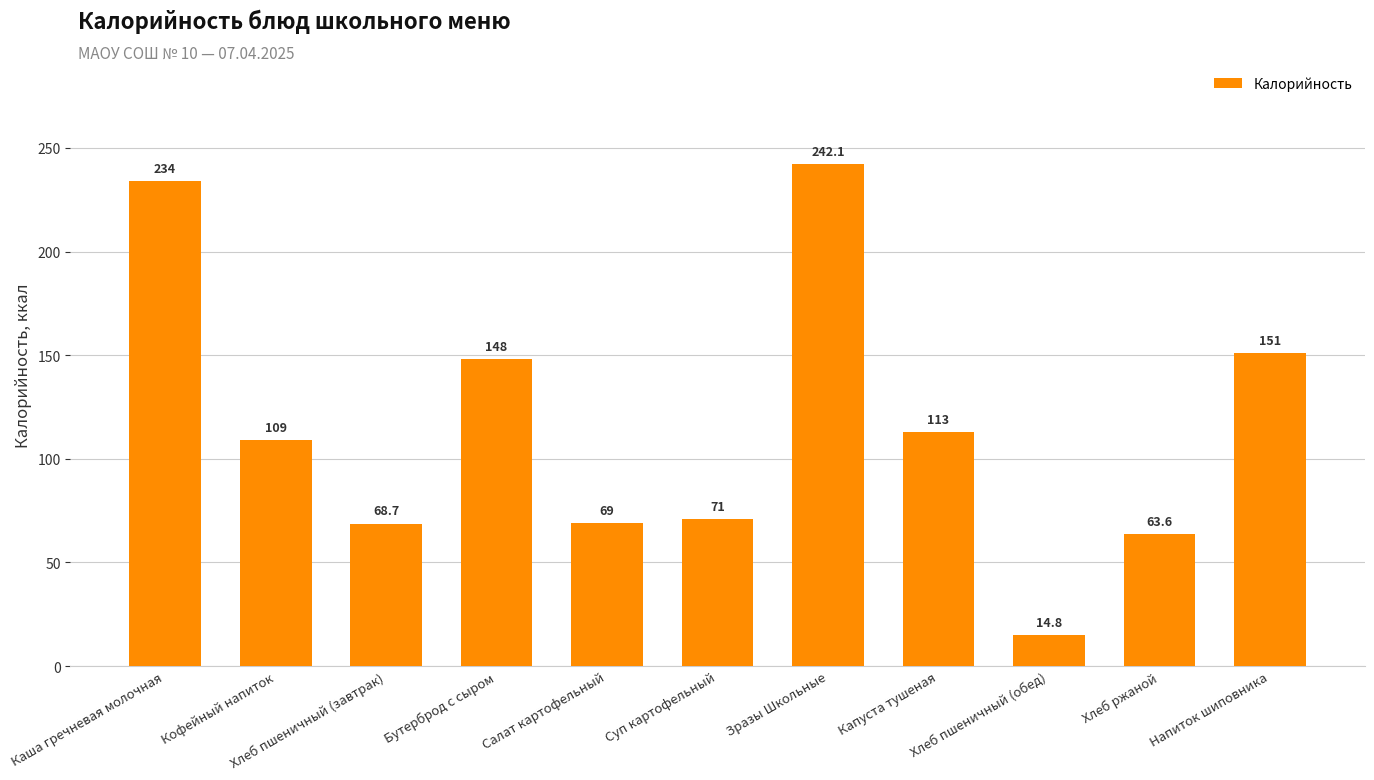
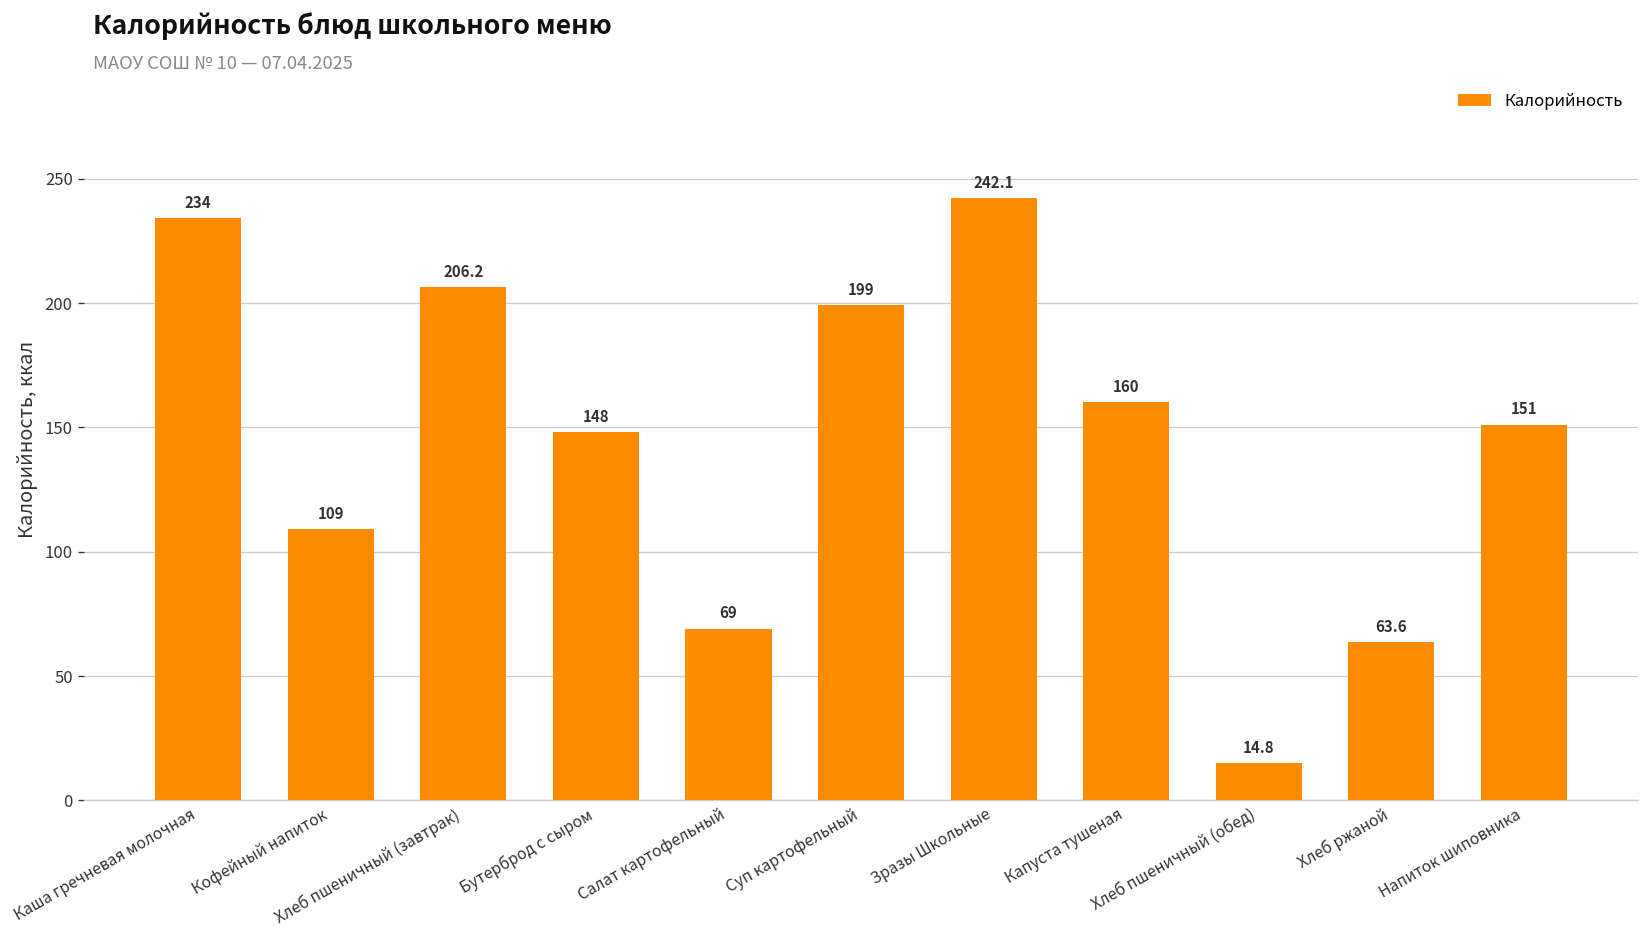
Хлеб пшеничный (завтрак): 68.7 -> 206.2
Суп картофельный: 71 -> 199
Капуста тушеная: 113 -> 160
